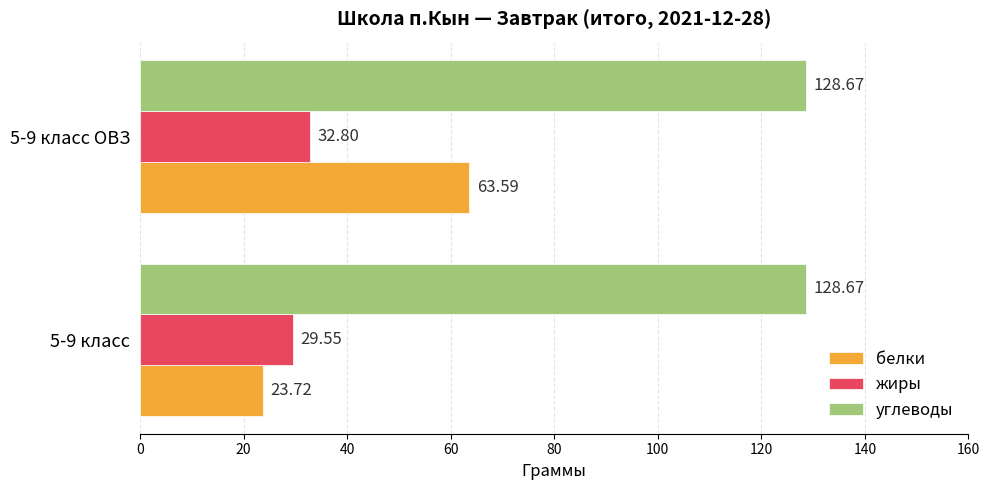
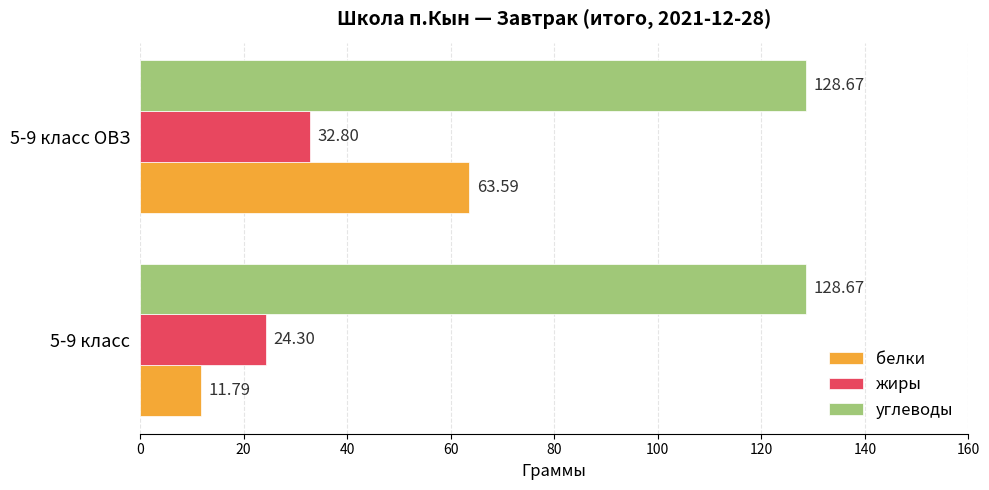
жиры, 5-9 класс: 29.55 -> 24.30
белки, 5-9 класс: 23.72 -> 11.79
